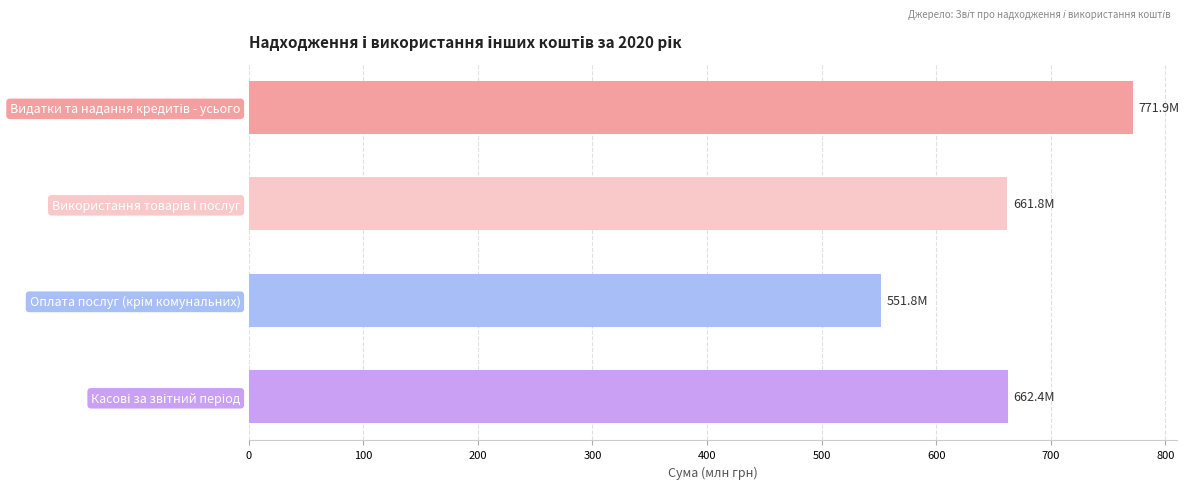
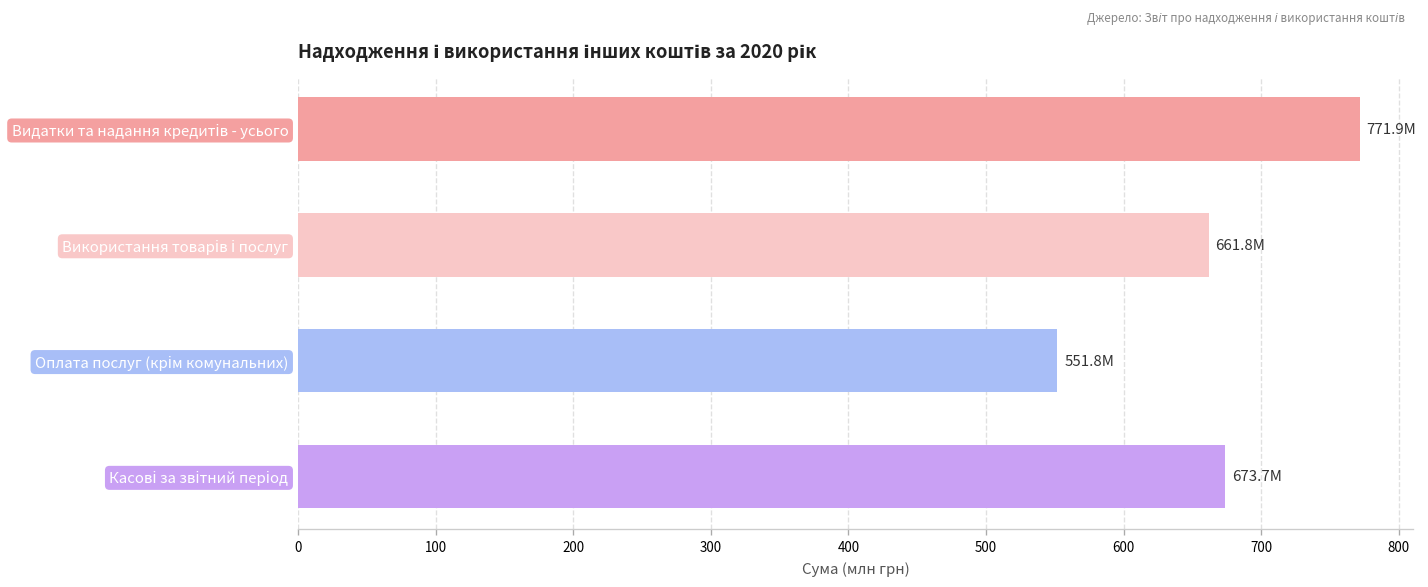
Касові за звітний період: 662.4M -> 673.7M
